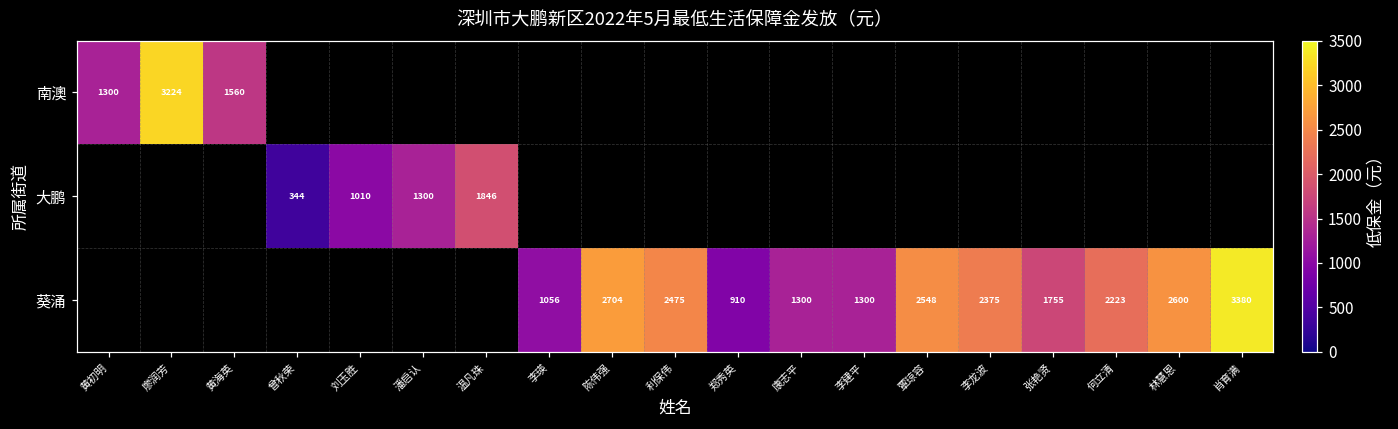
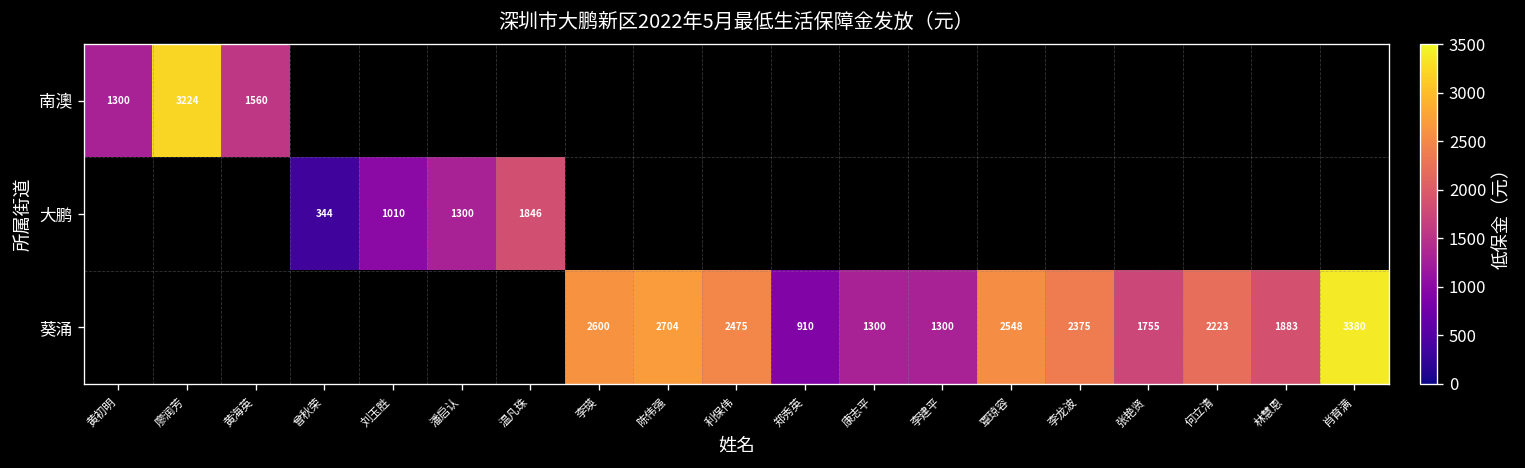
葵涌, 李瑛: 1056 -> 2600
葵涌, 林慧恩: 2600 -> 1883
